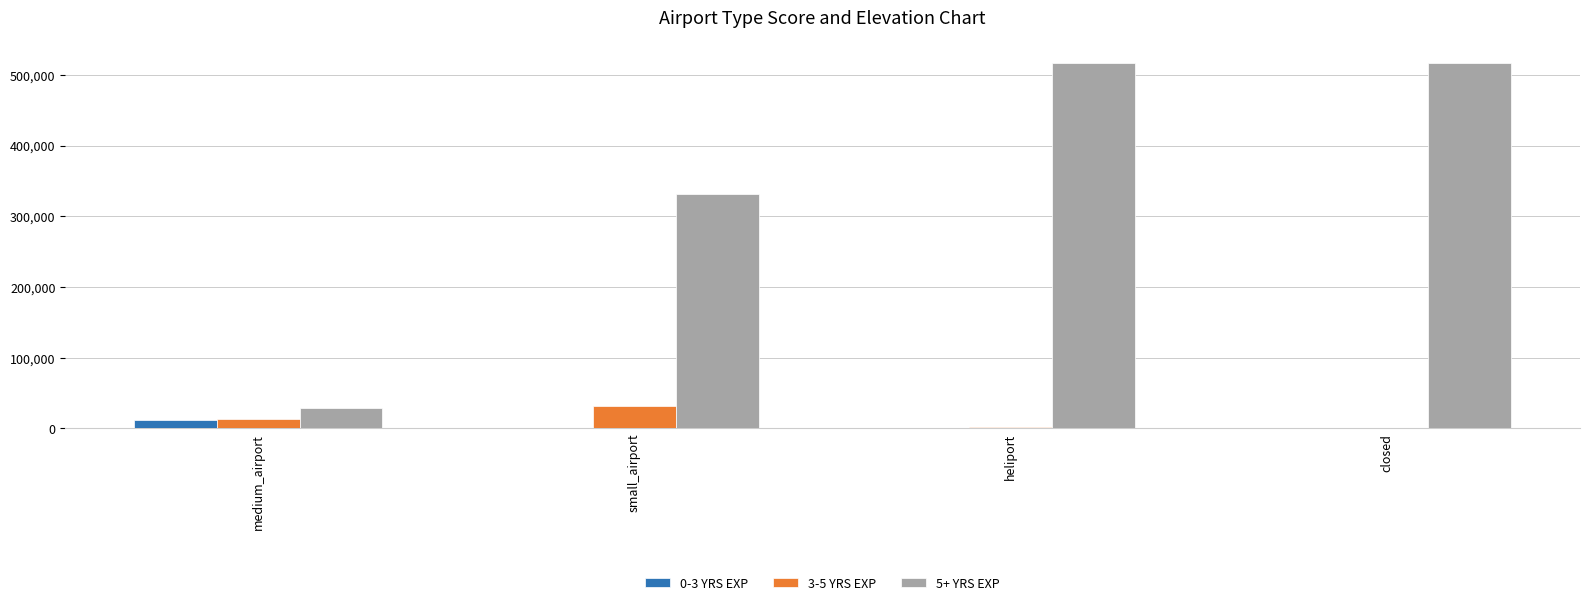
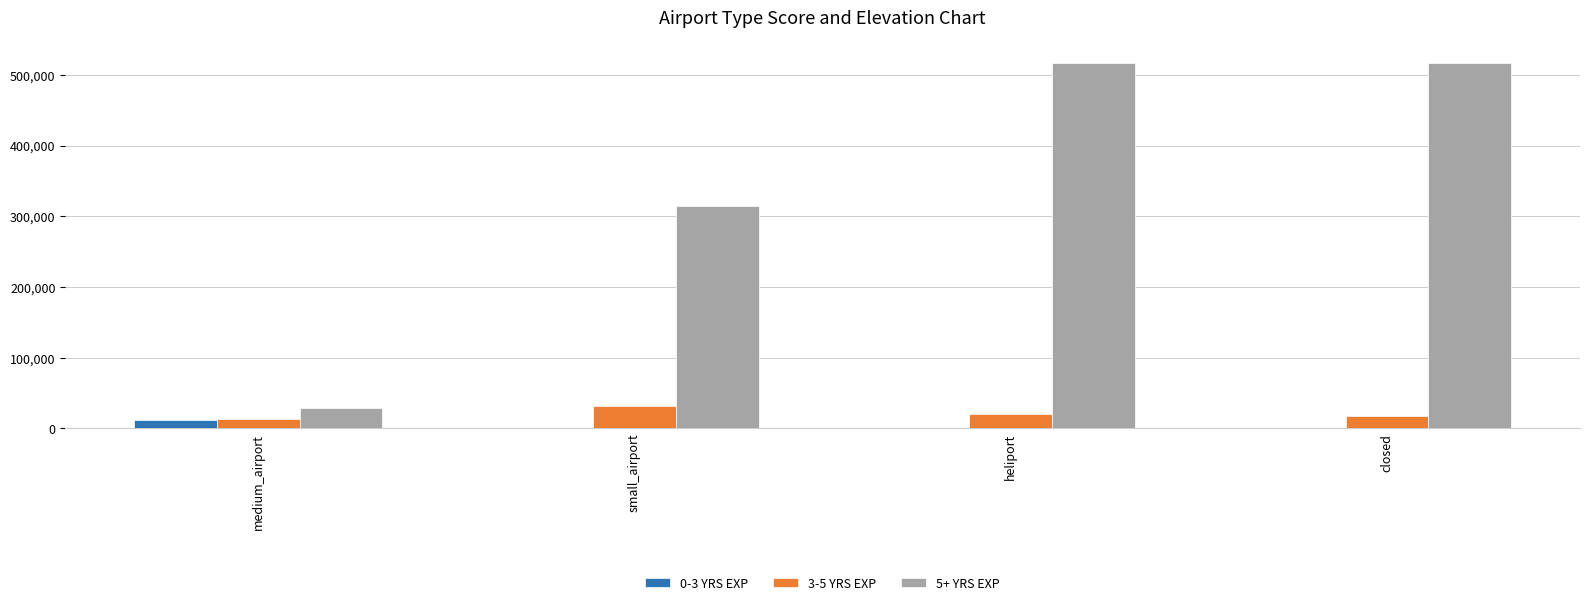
5+ YRS EXP, small_airport: 330,000 -> 310,000
3-5 YRS EXP, heliport: 0 -> 20,000
3-5 YRS EXP, closed: 0 -> 20,000
